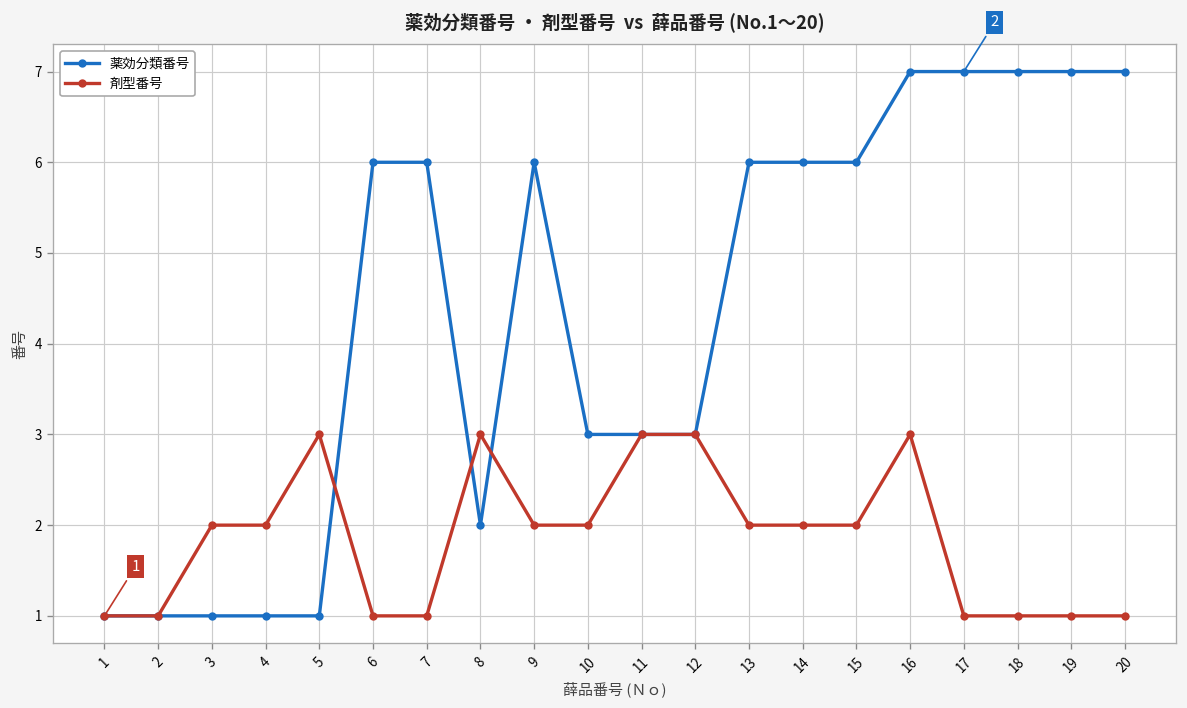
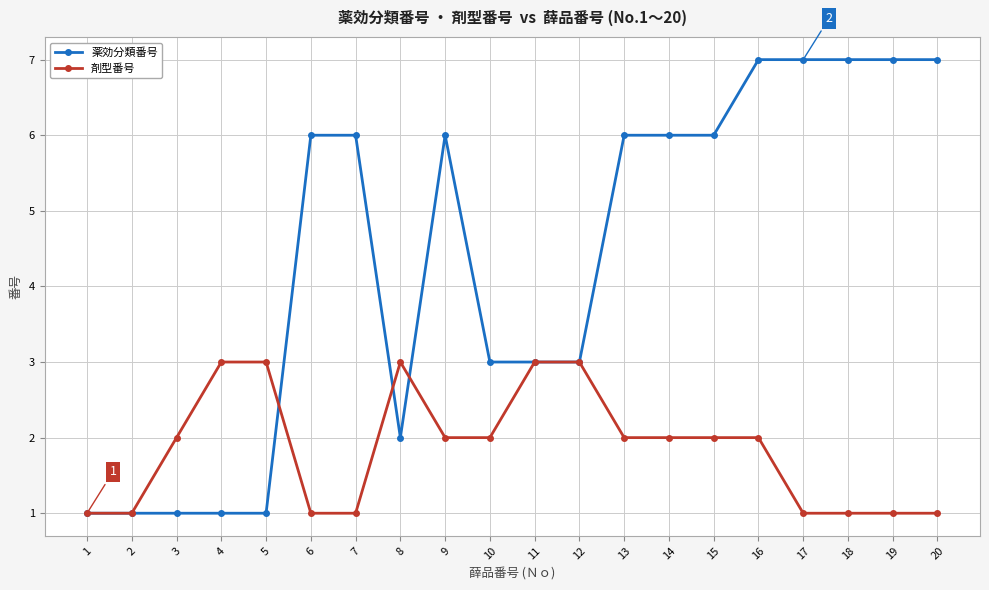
剤型番号, 4: 2 -> 3
剤型番号, 16: 3 -> 2
